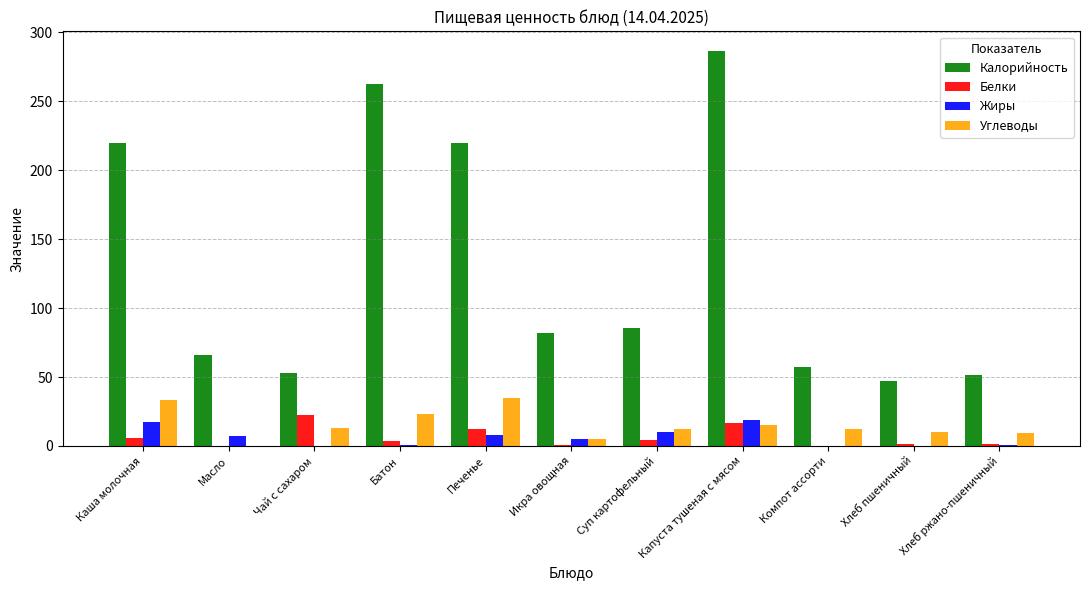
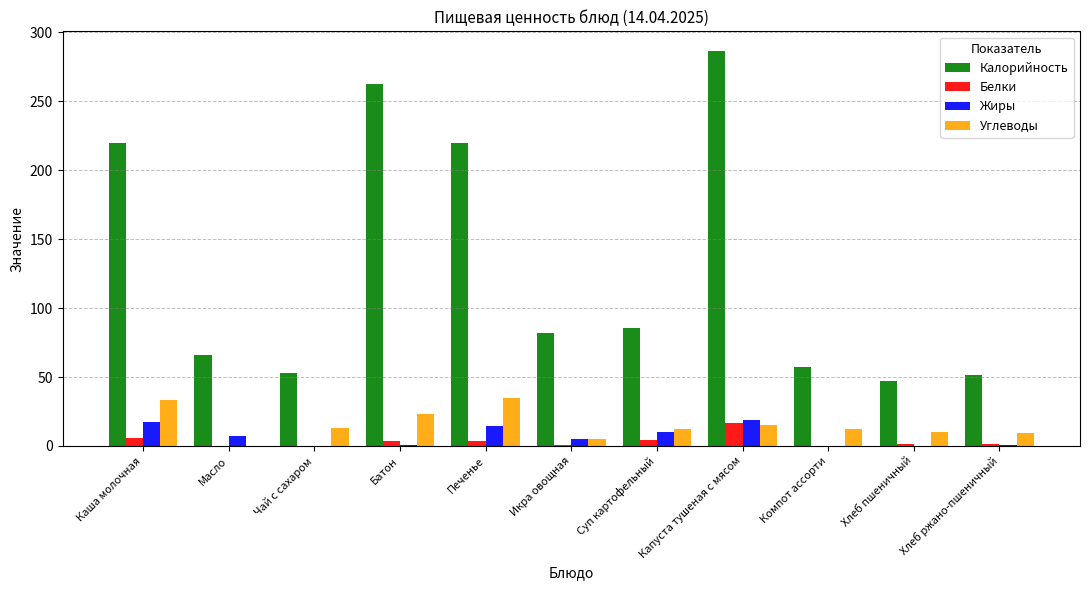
Белки, Чай с сахаром: 22 -> 0
Белки, Печенье: 12 -> 4
Жиры, Печенье: 8 -> 15
